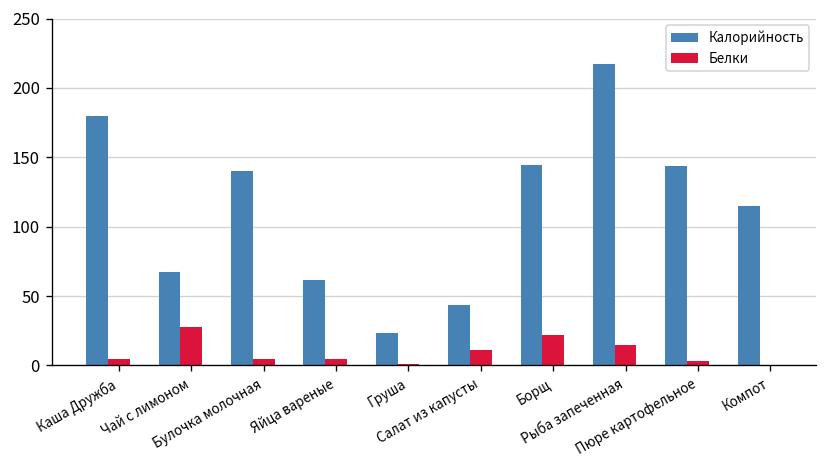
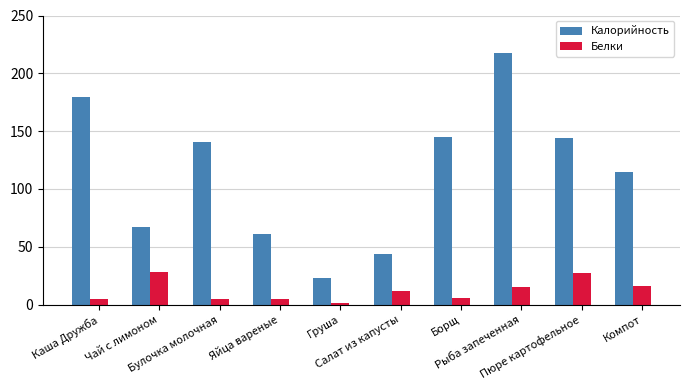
Белки, Борщ: 22 -> 6
Белки, Пюре картофельное: 3 -> 28
Белки, Компот: 0 -> 16
